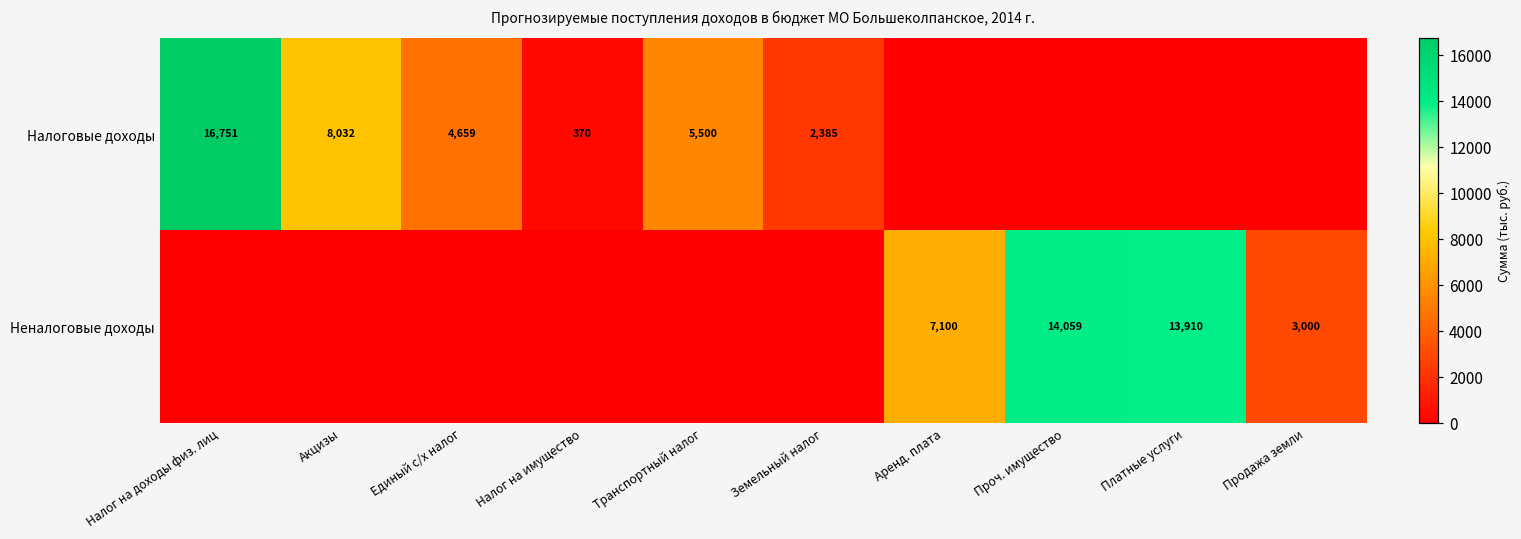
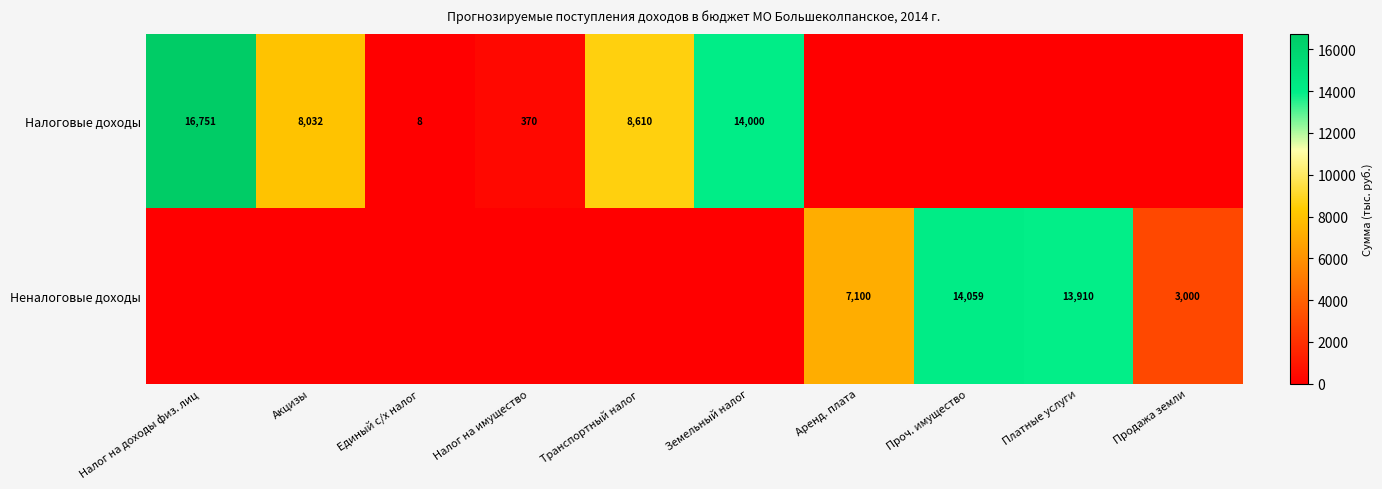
Налоговые доходы, Единый с/х налог: 4,659 -> 8
Налоговые доходы, Транспортный налог: 5,500 -> 8,610
Налоговые доходы, Земельный налог: 2,385 -> 14,000
